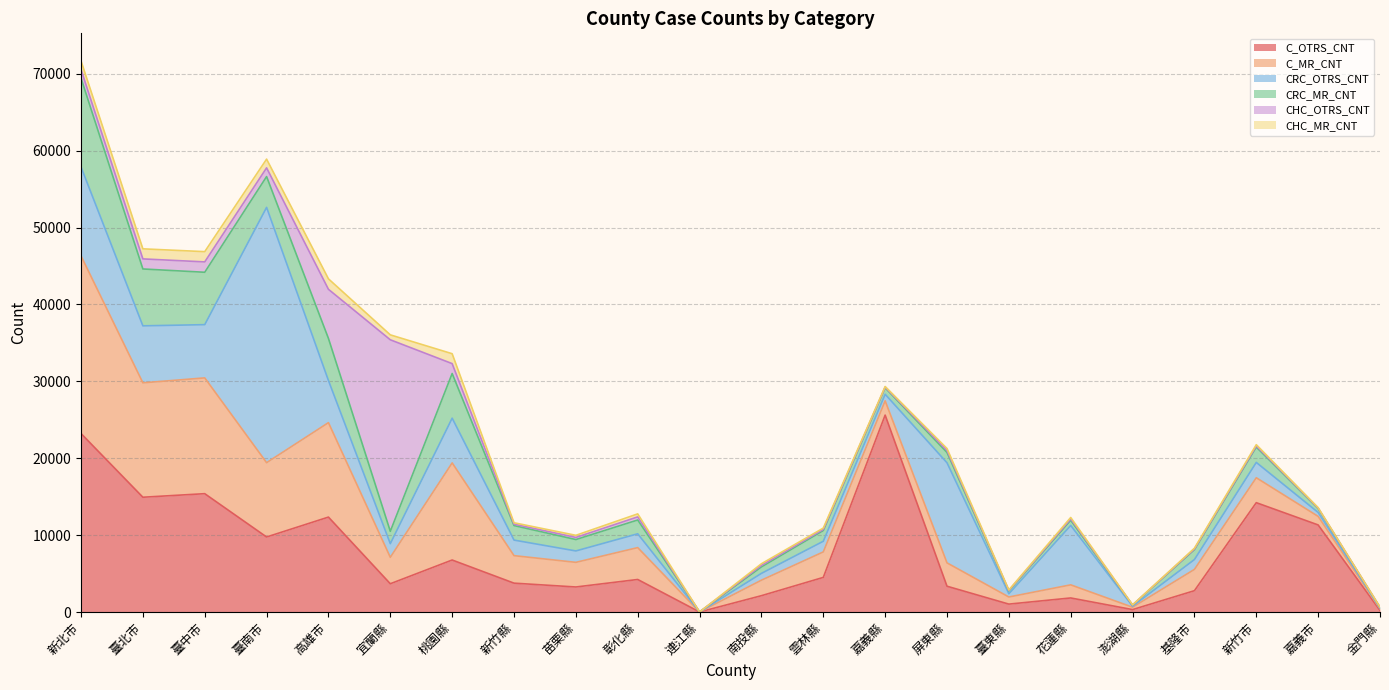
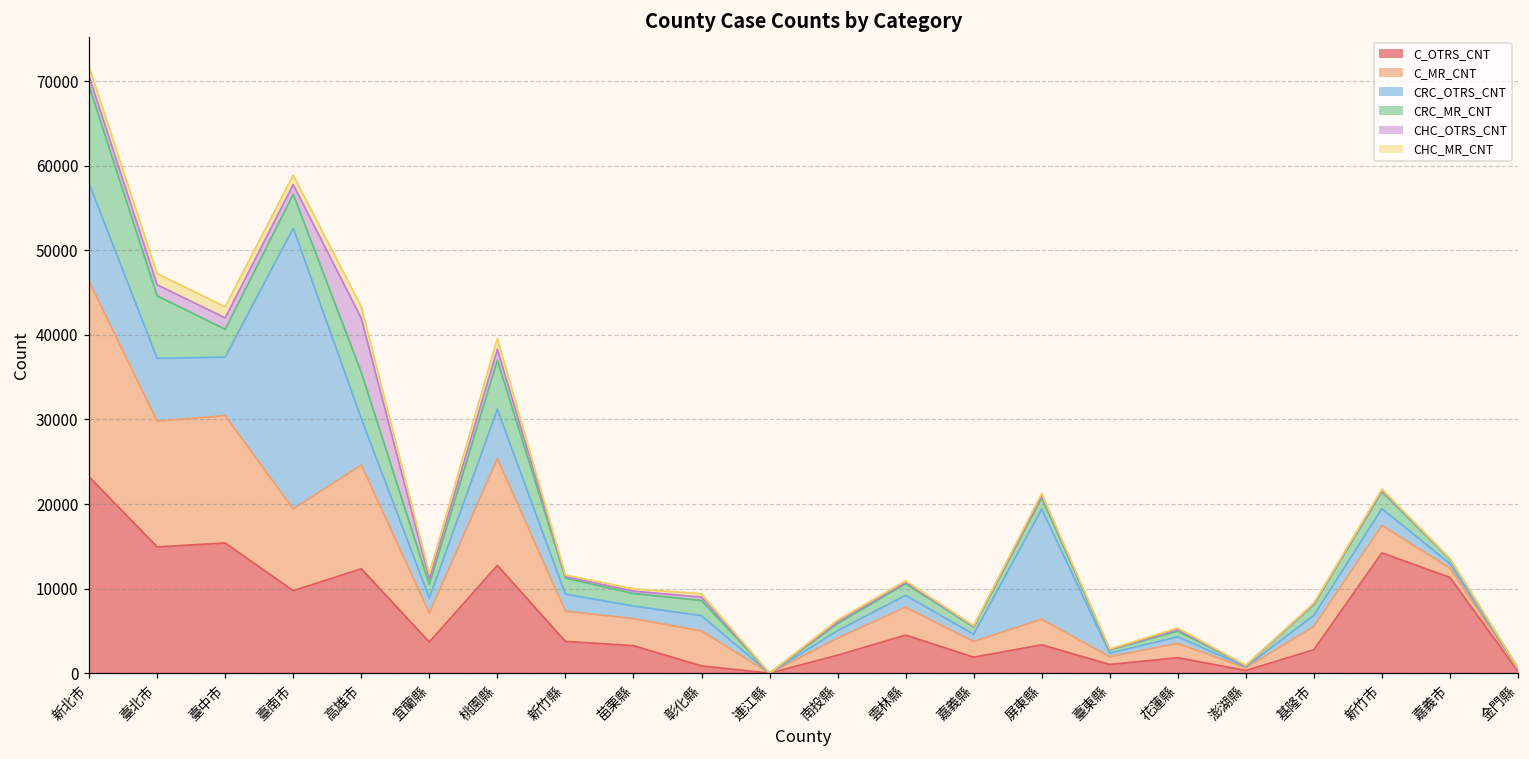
CRC_MR_CNT, 臺中市: 7000 -> 3000
CHC_OTRS_CNT, 宜蘭縣: 25000 -> 1000
C_OTRS_CNT, 桃園縣: 7000 -> 13000
C_OTRS_CNT, 彰化縣: 4000 -> 1000
C_OTRS_CNT, 嘉義縣: 26000 -> 2000
CRC_OTRS_CNT, 花蓮縣: 8000 -> 1000
